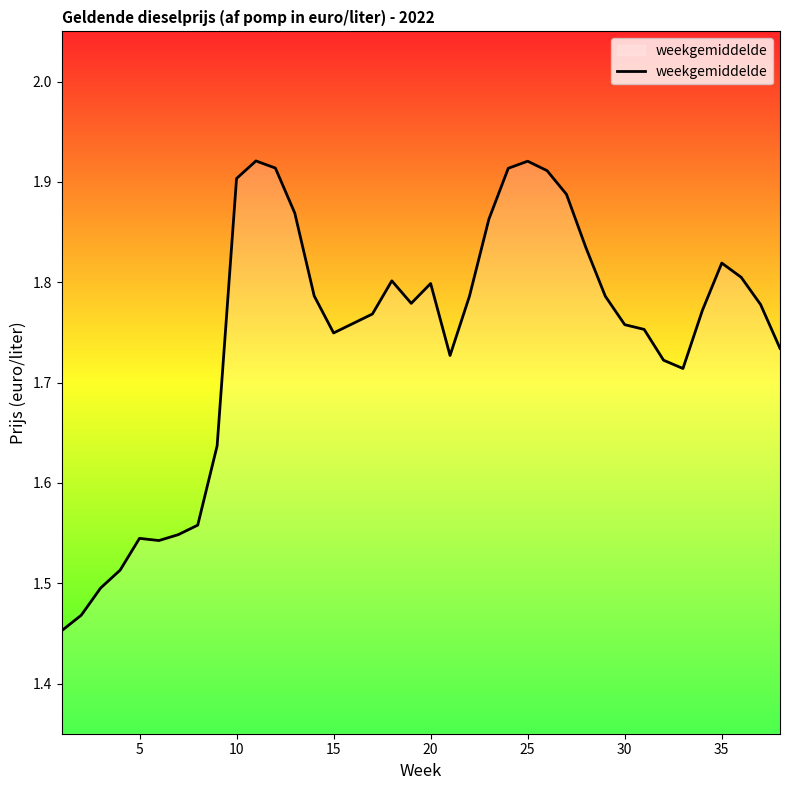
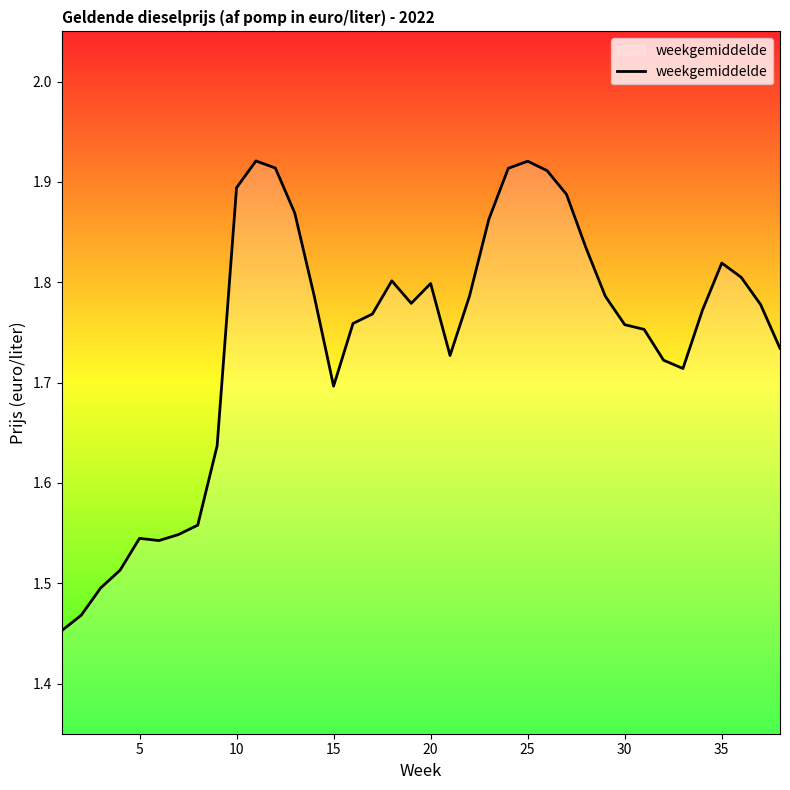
10: 1.903 -> 1.894
15: 1.749 -> 1.696
